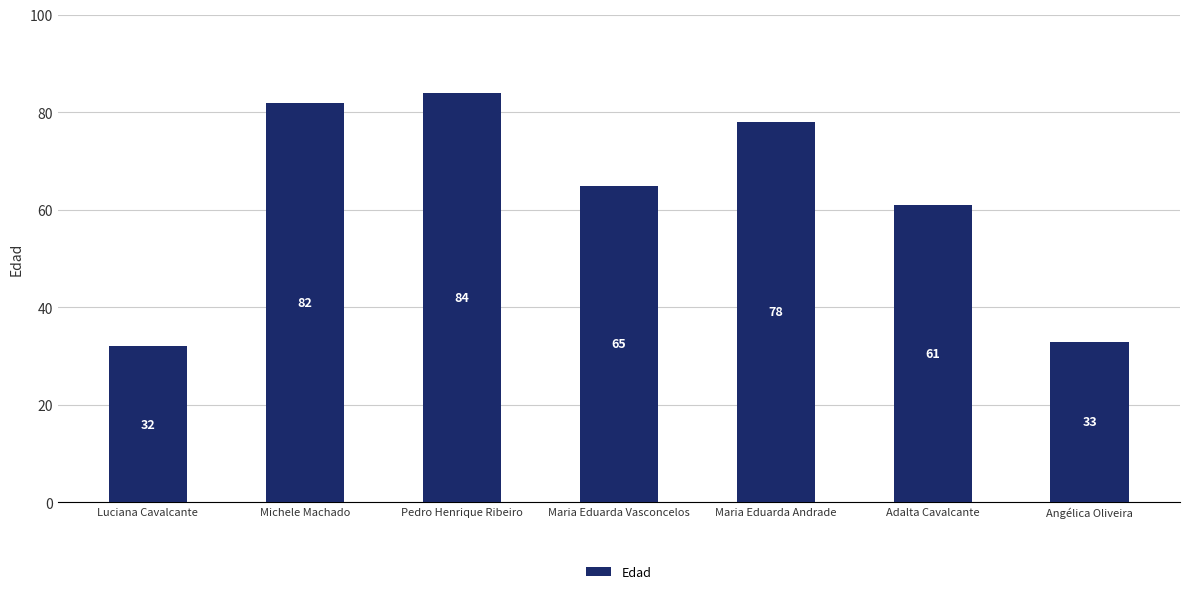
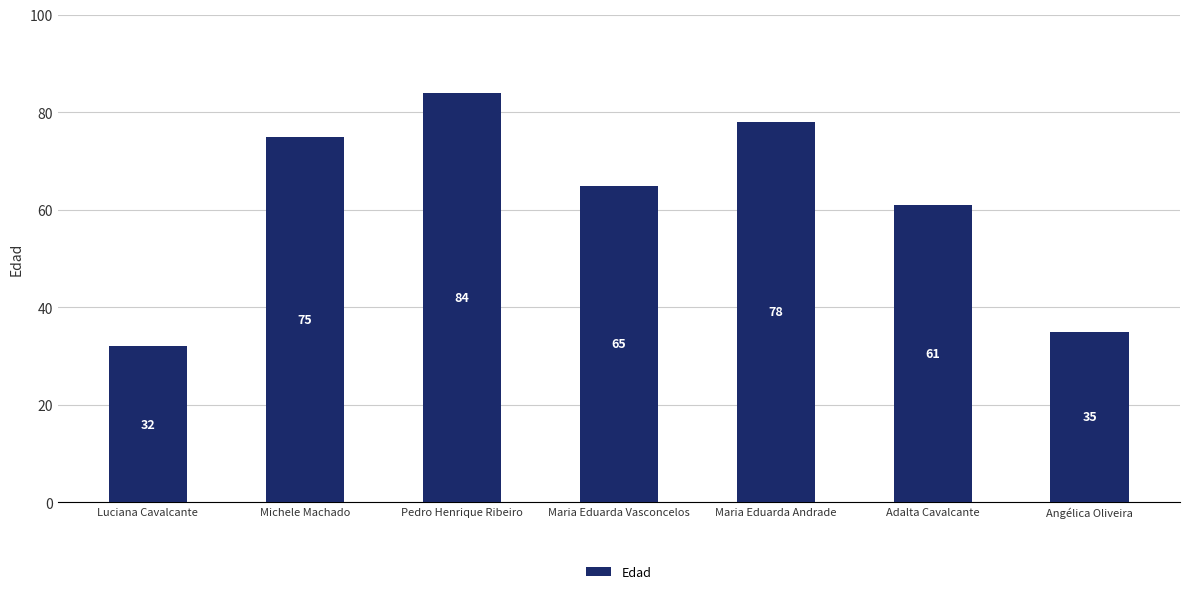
Michele Machado: 82 -> 75
Angélica Oliveira: 33 -> 35
